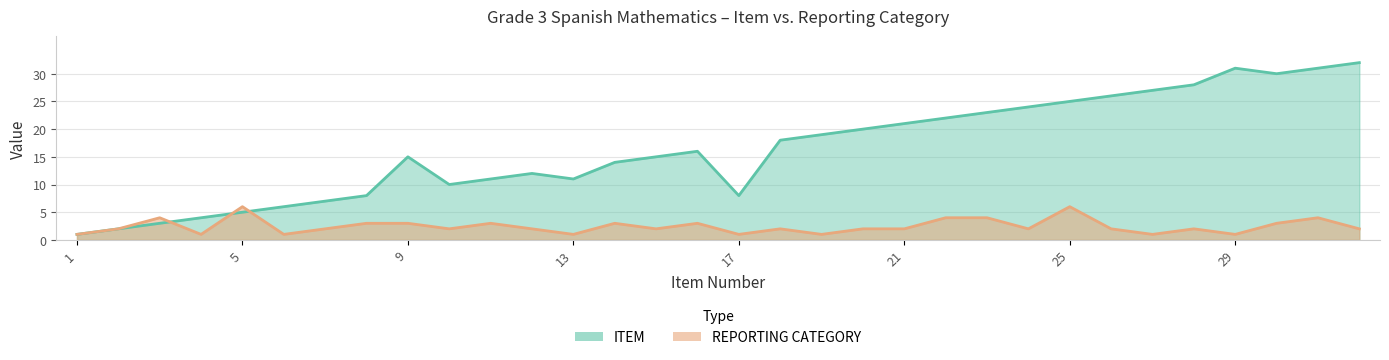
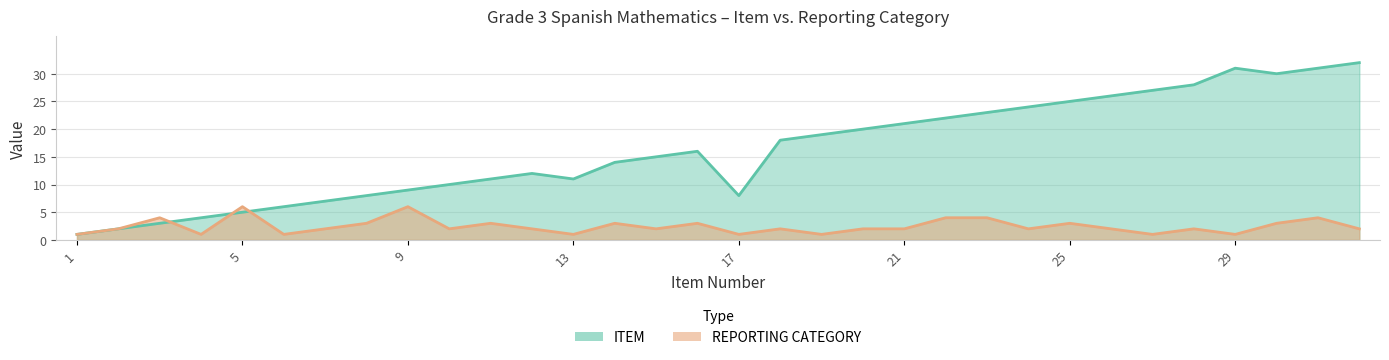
ITEM, 9: 15 -> 9
REPORTING CATEGORY, 9: 3 -> 6
REPORTING CATEGORY, 25: 6 -> 3
